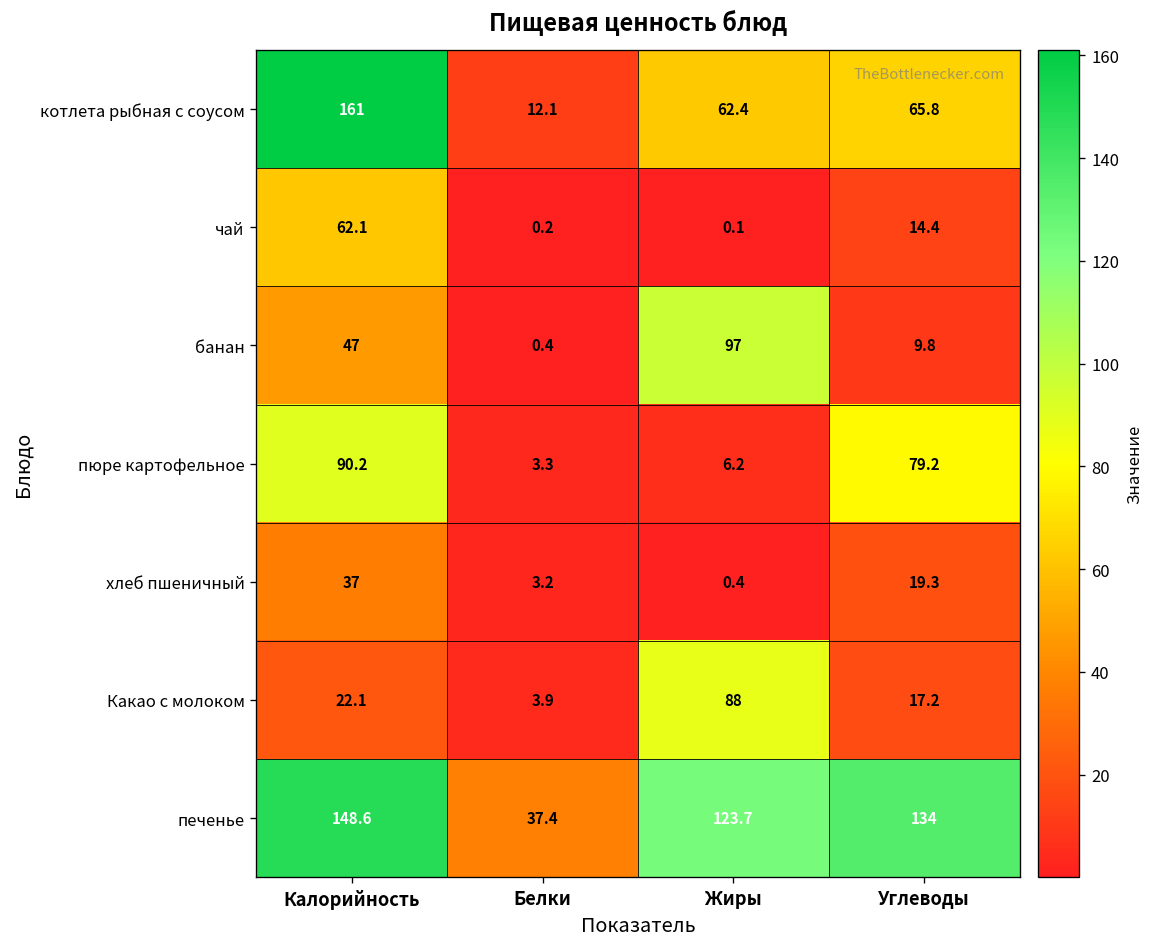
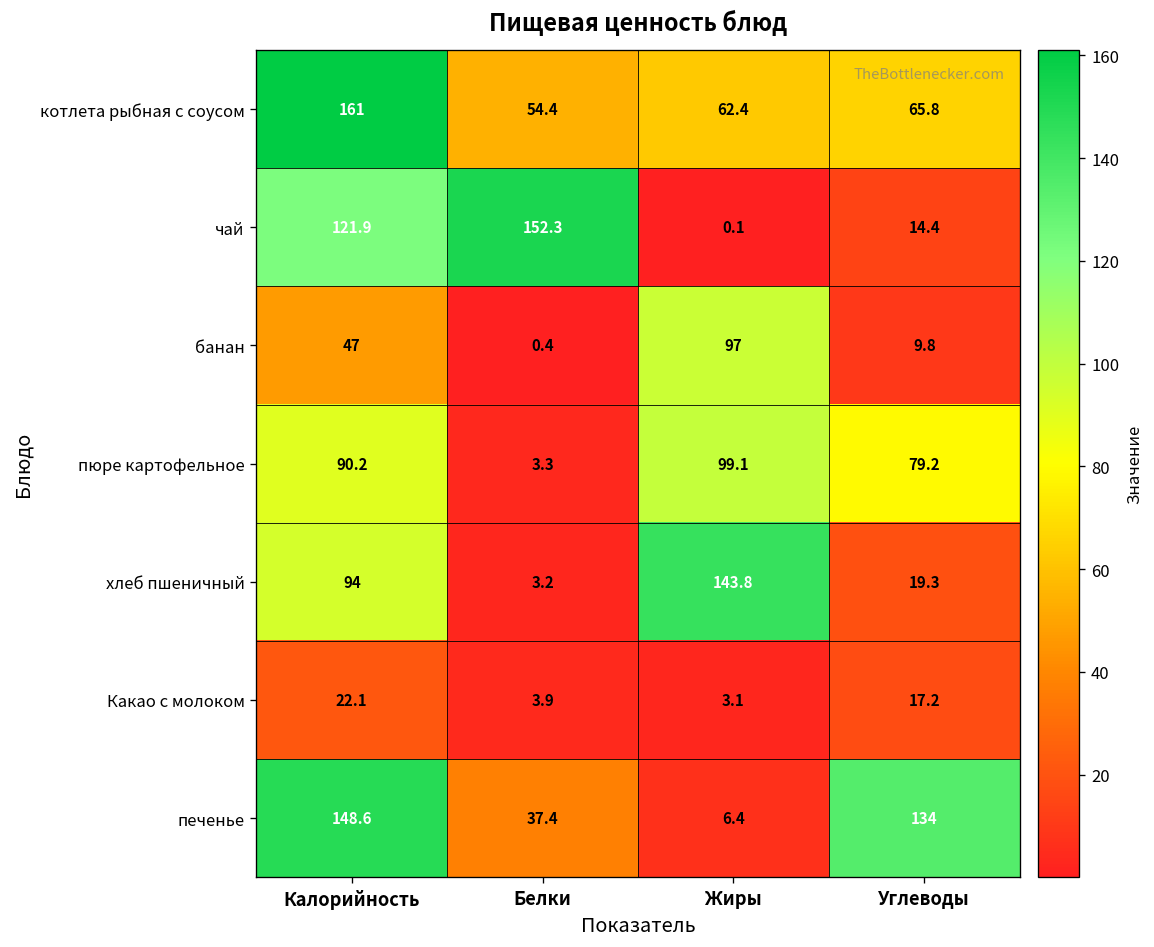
котлета рыбная с соусом, Белки: 12.1 -> 54.4
чай, Калорийность: 62.1 -> 121.9
чай, Белки: 0.2 -> 152.3
пюре картофельное, Жиры: 6.2 -> 99.1
хлеб пшеничный, Калорийность: 37 -> 94
хлеб пшеничный, Жиры: 0.4 -> 143.8
Какао с молоком, Жиры: 88 -> 3.1
печенье, Жиры: 123.7 -> 6.4
